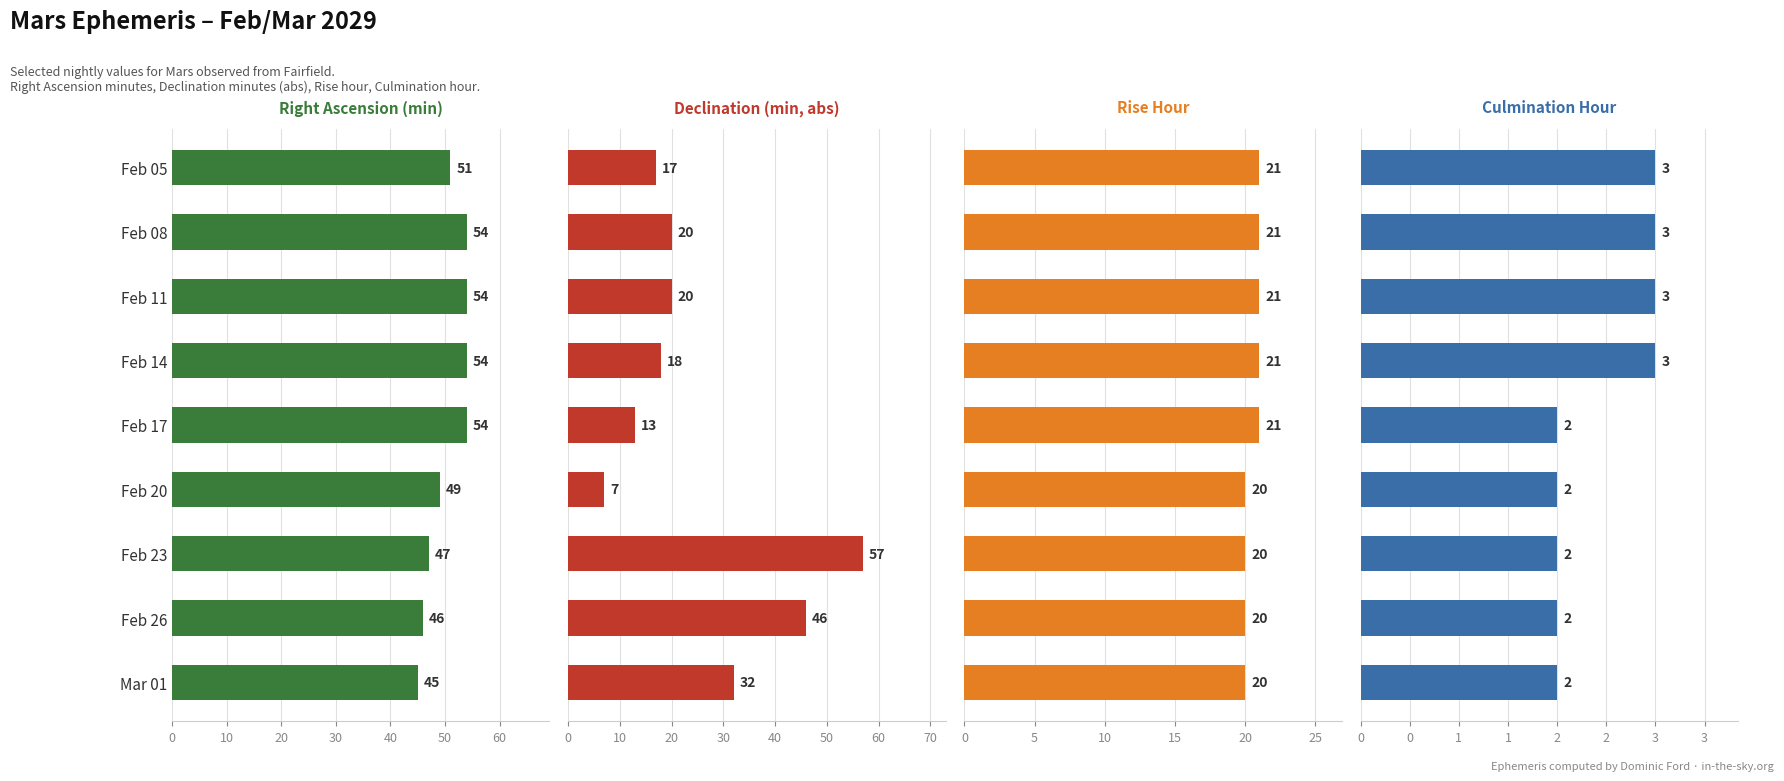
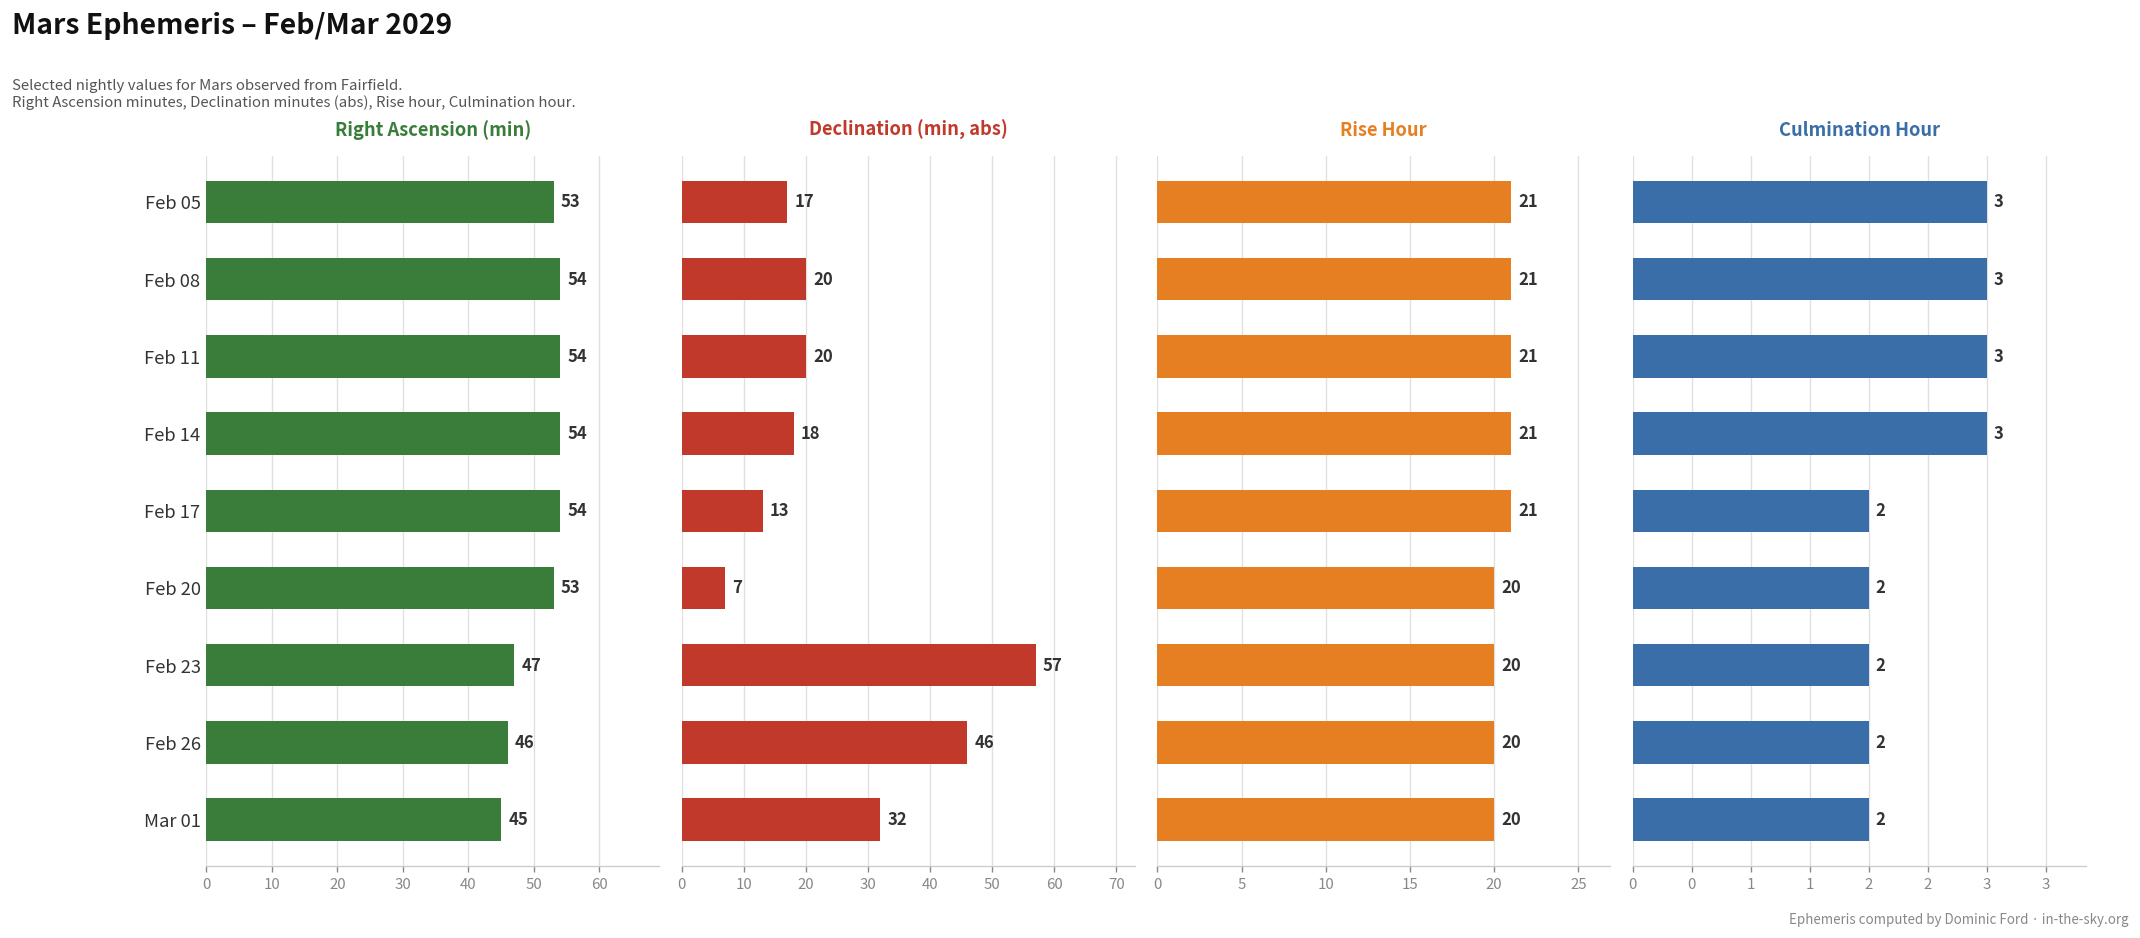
Right Ascension (min), Feb 05: 51 -> 53
Right Ascension (min), Feb 20: 49 -> 53
